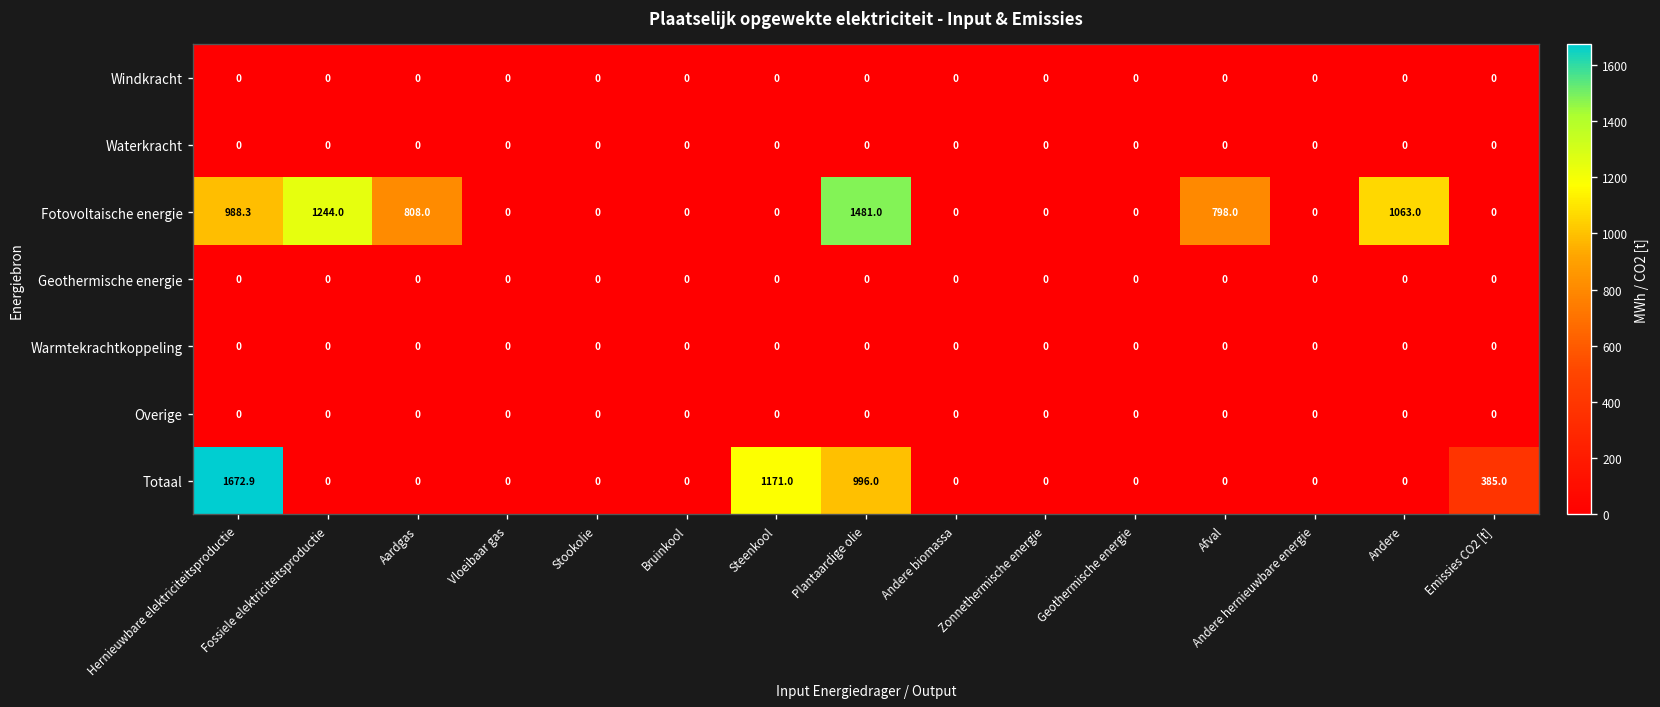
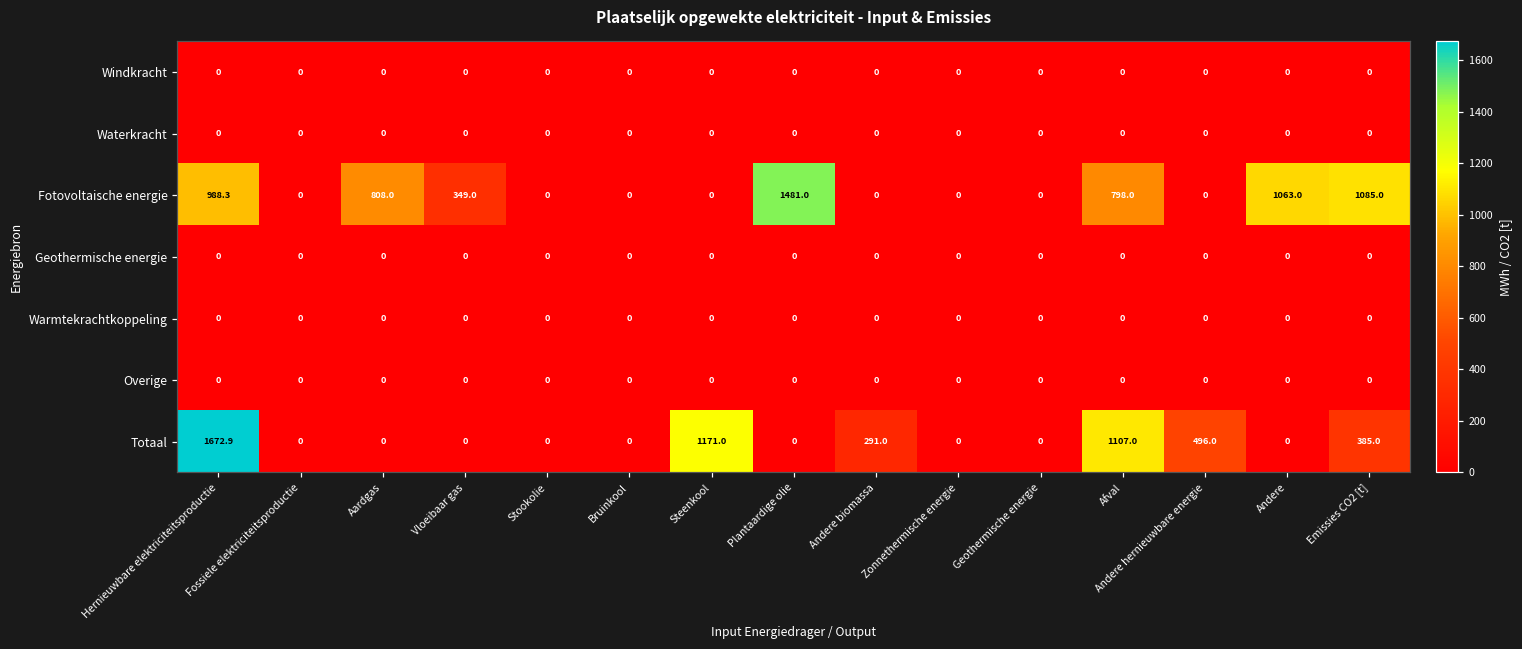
Fotovoltaische energie, Fossiele elektriciteitsproductie: 1244.0 -> 0
Fotovoltaische energie, Vloeibaar gas: 0 -> 349.0
Fotovoltaische energie, Emissies CO2 [t]: 0 -> 1085.0
Totaal, Plantaardige olie: 996.0 -> 0
Totaal, Andere biomassa: 0 -> 291.0
Totaal, Afval: 0 -> 1107.0
Totaal, Andere hernieuwbare energie: 0 -> 496.0
